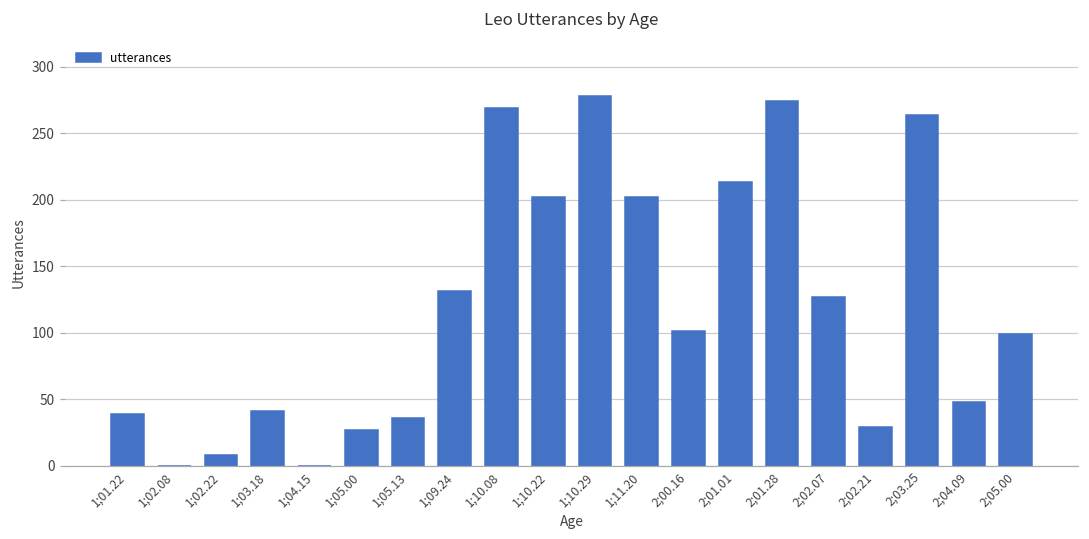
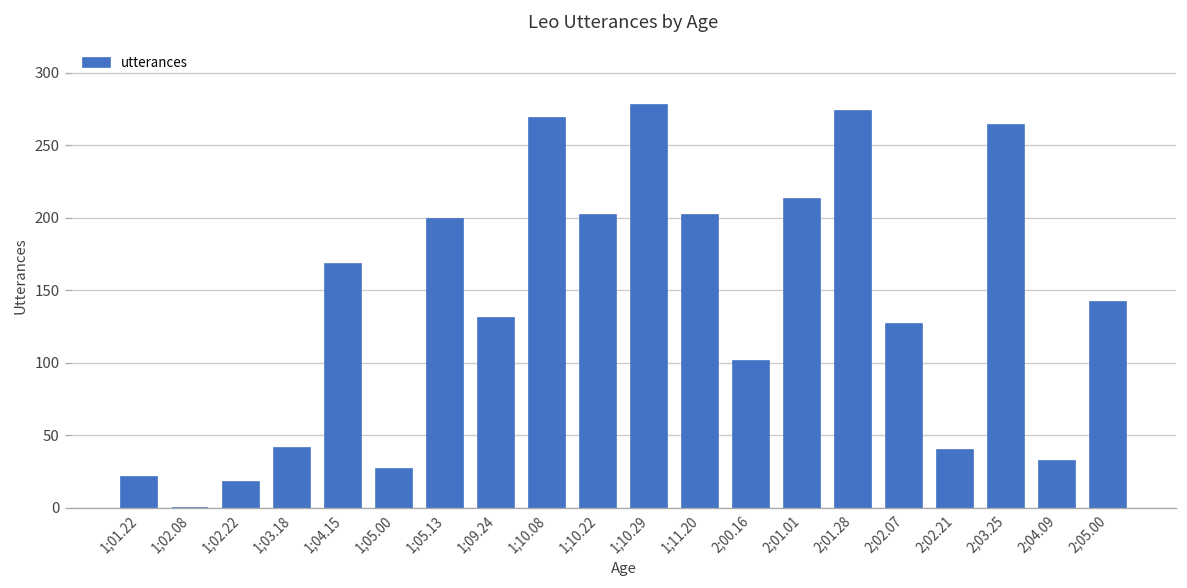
1;01.22: 39 -> 21
1;02.22: 8 -> 18
1;04.15: 0 -> 168
1;05.13: 36 -> 199
2;02.21: 29 -> 40
2;04.09: 48 -> 32
2;05.00: 99 -> 142
